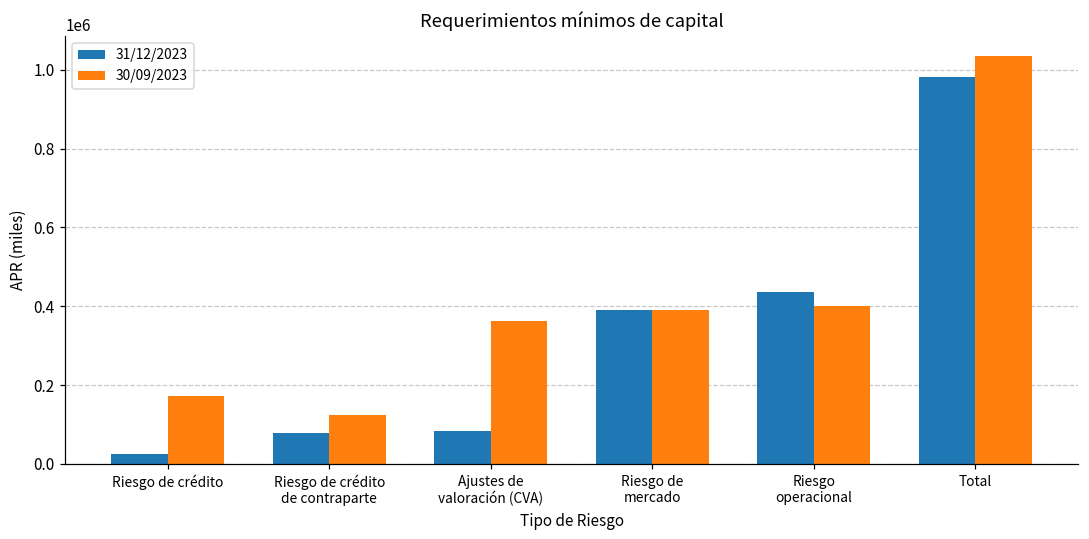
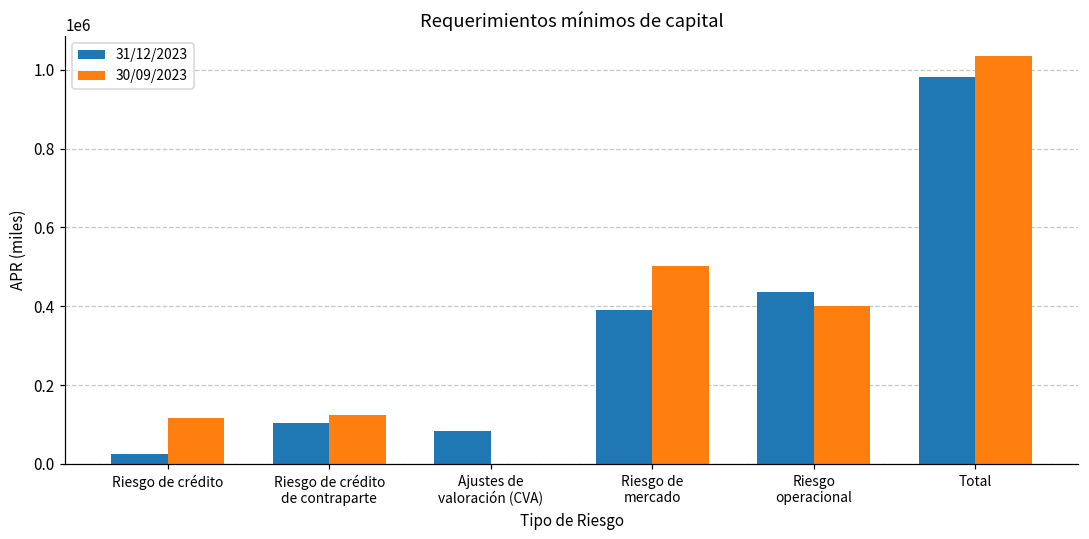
30/09/2023, Riesgo de crédito: 170000 -> 120000
31/12/2023, Riesgo de crédito de contraparte: 80000 -> 100000
30/09/2023, Ajustes de valoración (CVA): 360000 -> 0
30/09/2023, Riesgo de mercado: 390000 -> 500000
